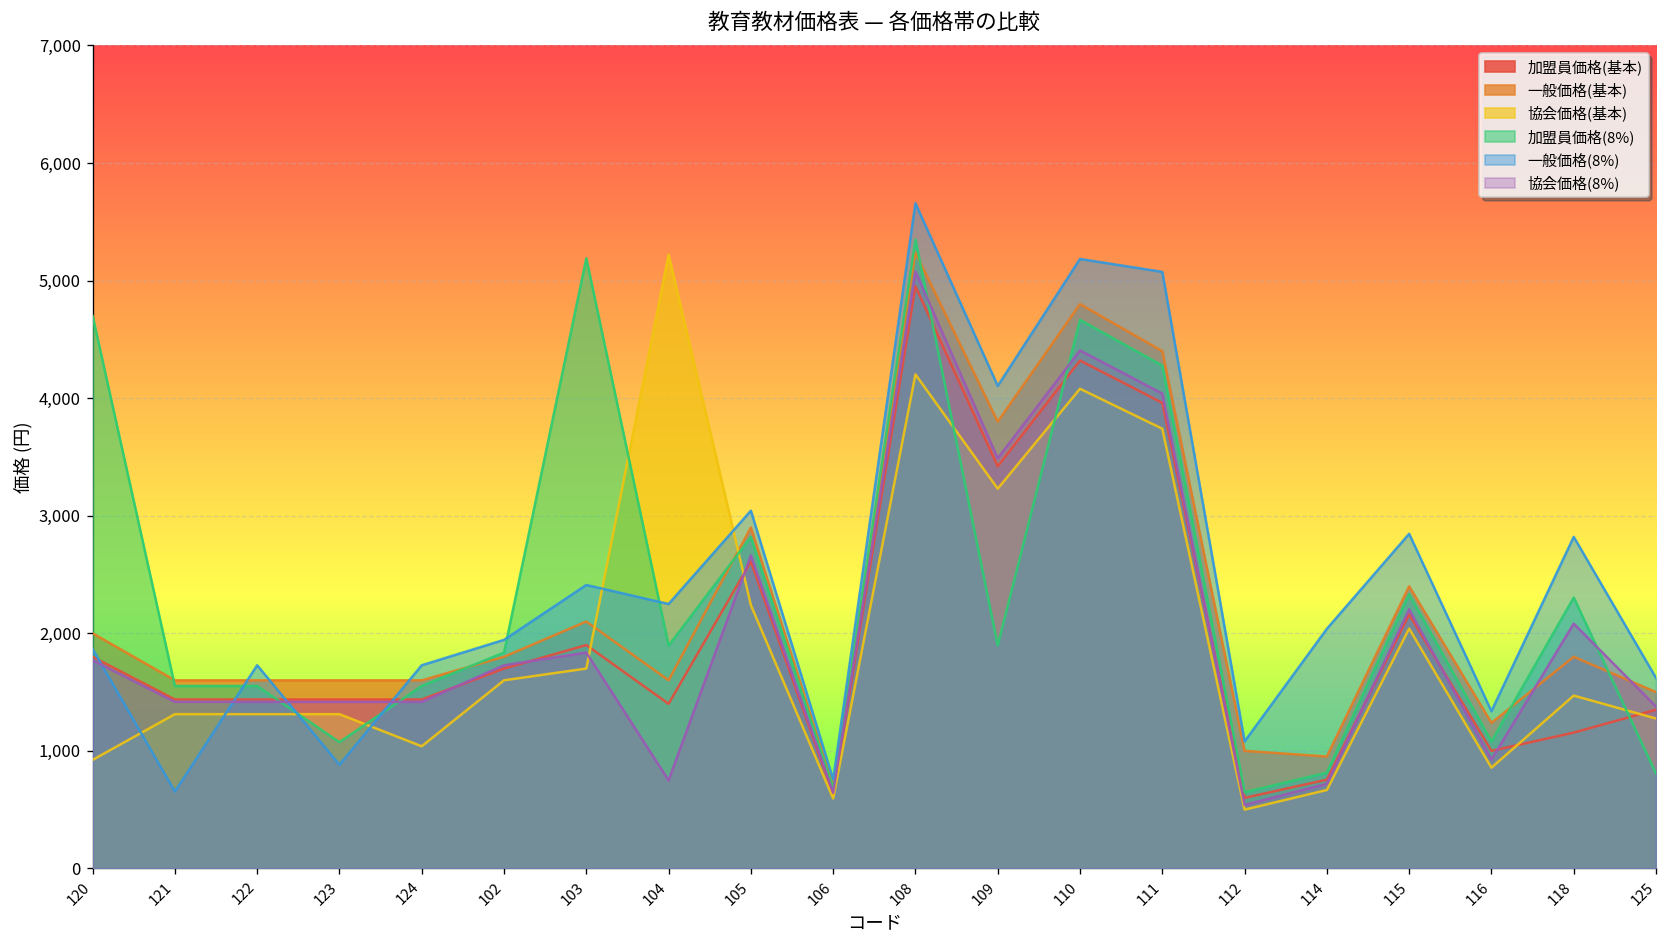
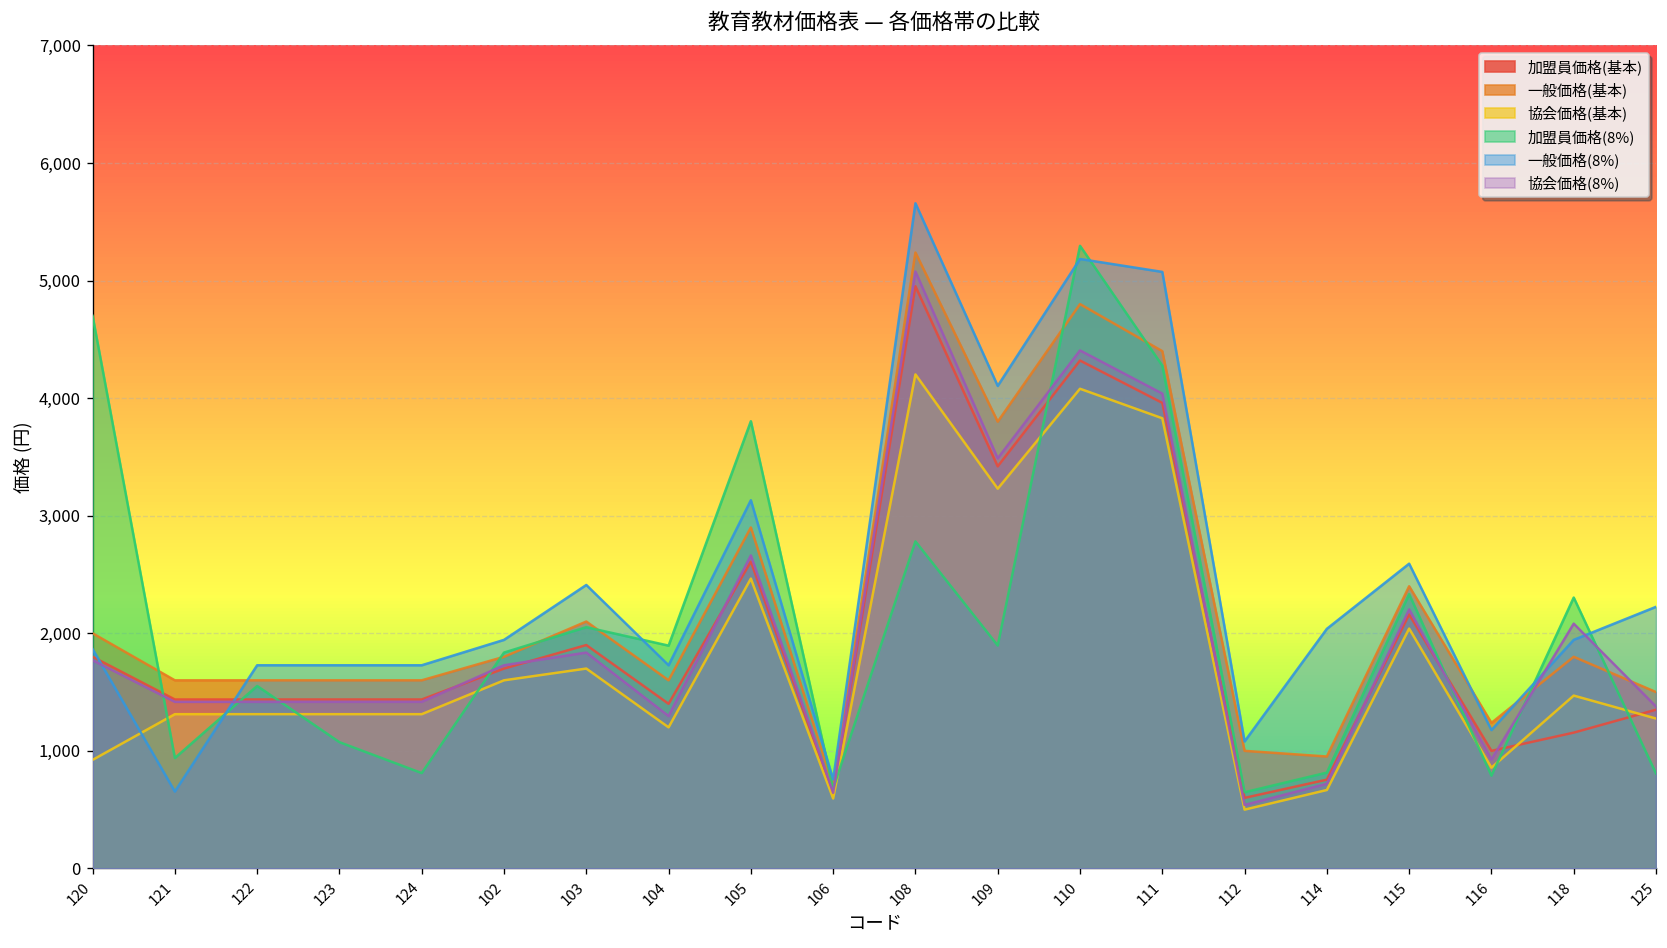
加盟員価格(8%), 121: 1,600 -> 900
一般価格(8%), 123: 900 -> 1,700
協会価格(基本), 124: 1,000 -> 1,300
加盟員価格(8%), 124: 1,600 -> 800
加盟員価格(8%), 103: 5,200 -> 2,100
協会価格(基本), 104: 5,200 -> 1,200
一般価格(8%), 104: 2,200 -> 1,700
協会価格(8%), 104: 700 -> 1,300
協会価格(基本), 105: 2,200 -> 2,500
加盟員価格(8%), 105: 2,800 -> 3,800
一般価格(8%), 105: 3,000 -> 3,100
加盟員価格(8%), 108: 5,300 -> 2,800
加盟員価格(8%), 110: 4,700 -> 5,300
協会価格(基本), 111: 3,700 -> 3,800
一般価格(8%), 115: 2,800 -> 2,600
加盟員価格(8%), 116: 1,100 -> 800
一般価格(8%), 116: 1,300 -> 1,200
一般価格(8%), 118: 2,800 -> 1,900
一般価格(8%), 125: 1,600 -> 2,200
